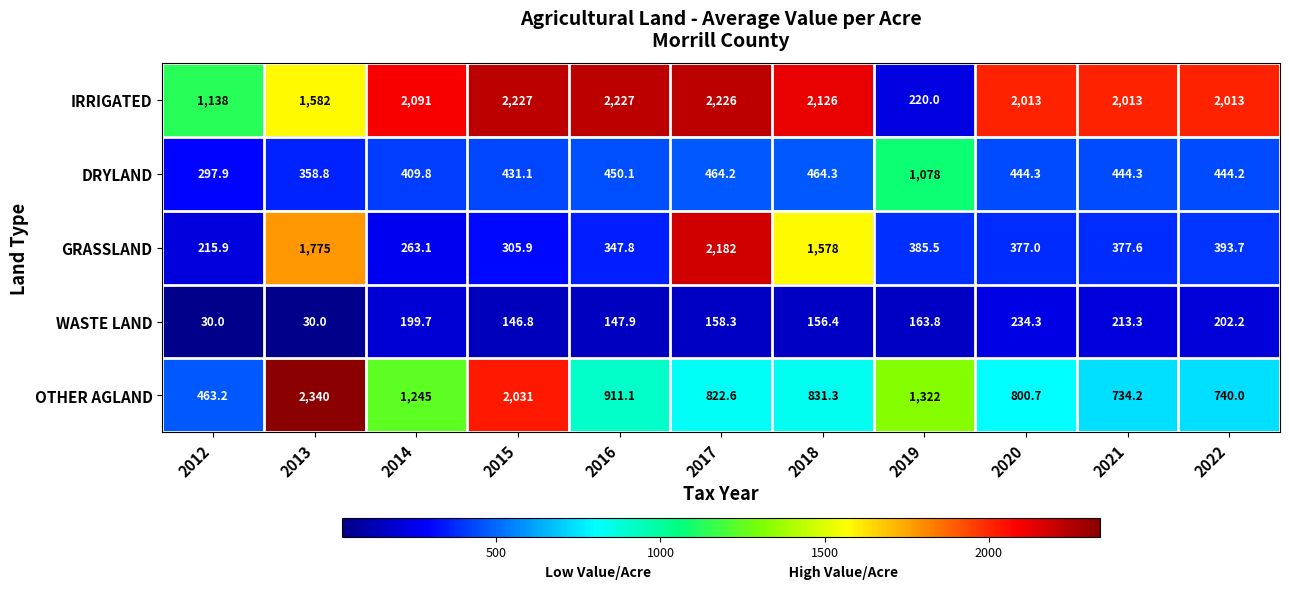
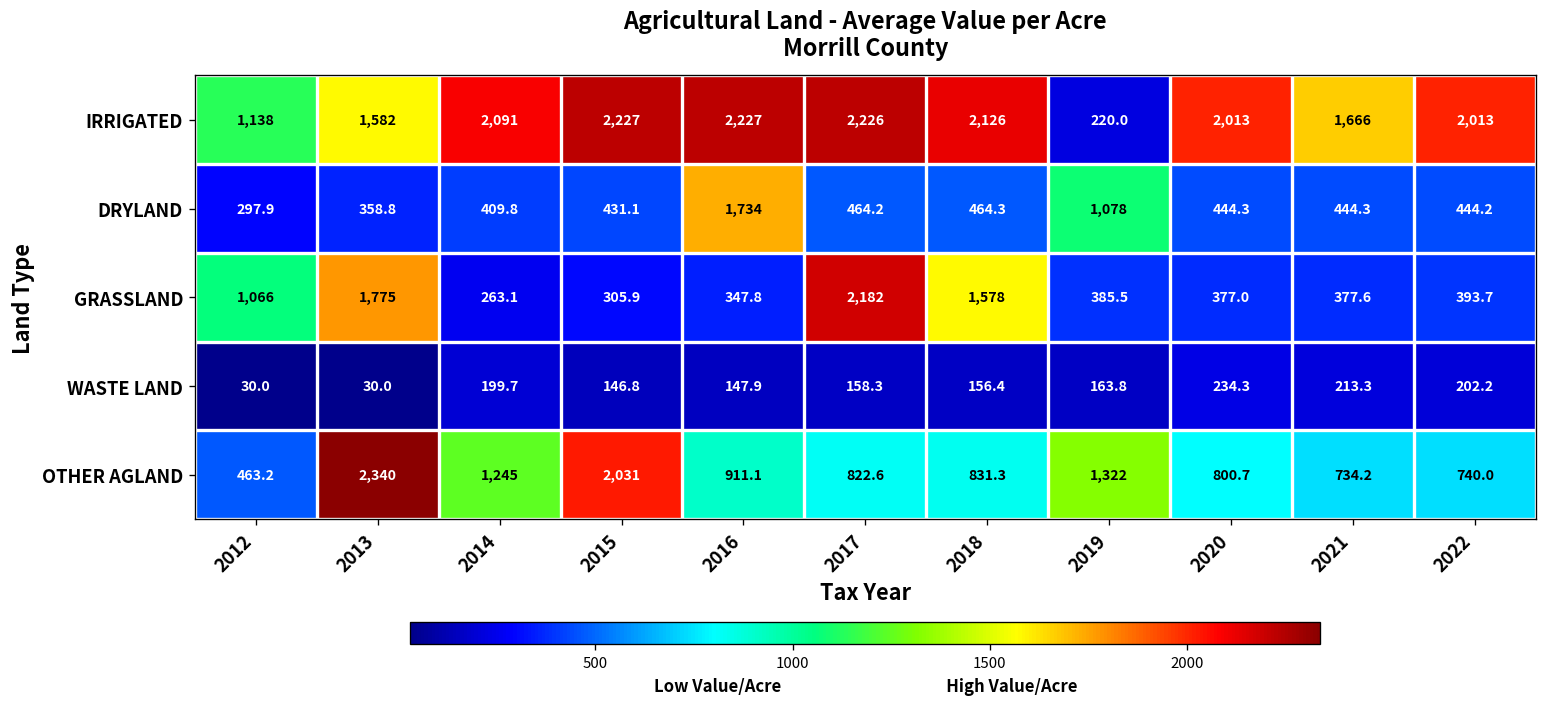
IRRIGATED, 2021: 2,013 -> 1,666
DRYLAND, 2016: 450.1 -> 1,734
GRASSLAND, 2012: 215.9 -> 1,066
